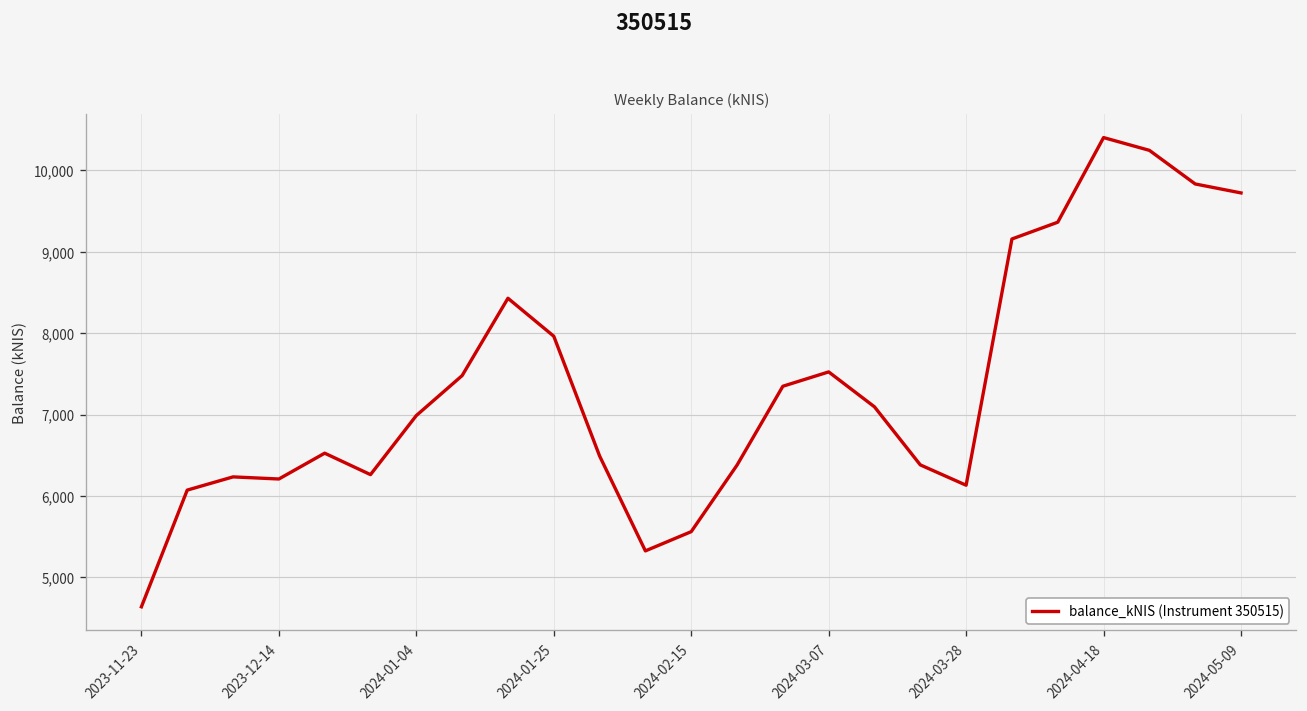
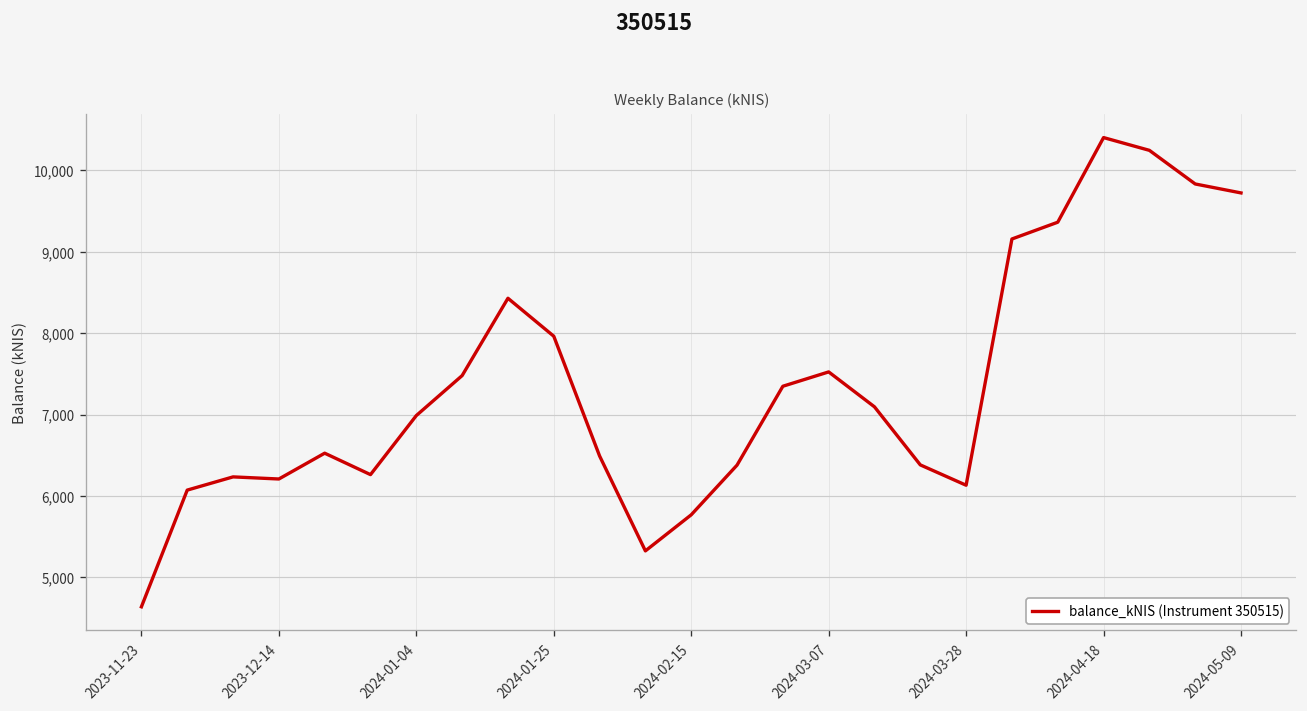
2024-02-15: 5,600 -> 5,800
